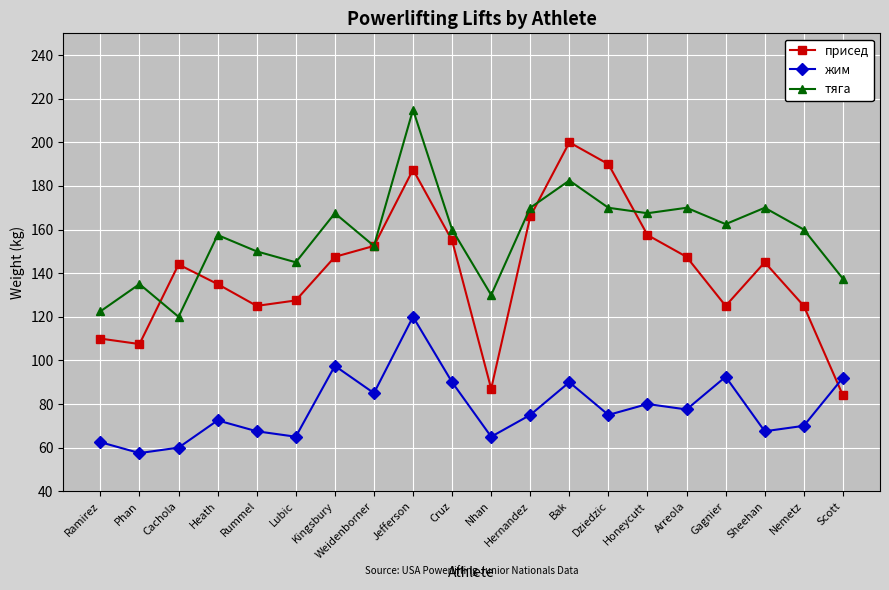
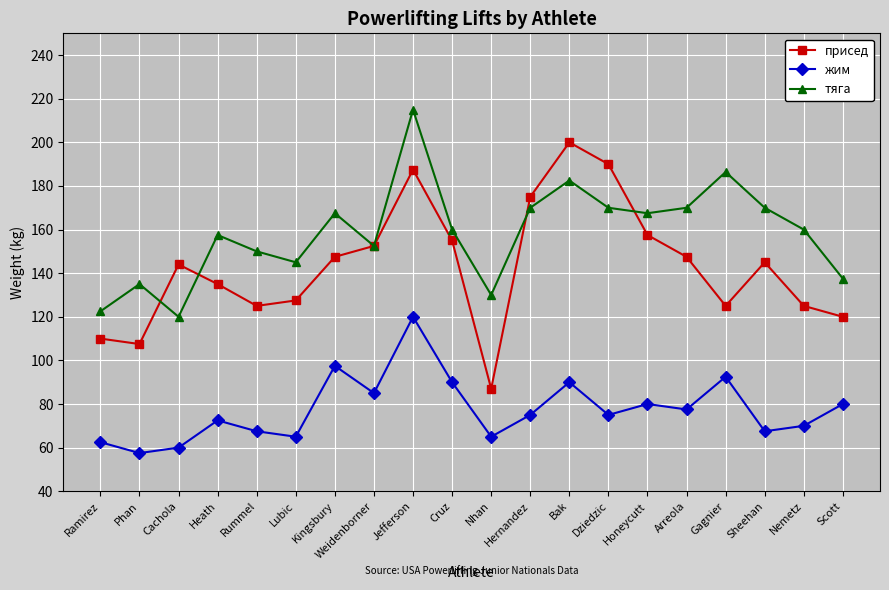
присед, Hernandez: 166 -> 175
тяга, Gagnier: 163 -> 186
присед, Scott: 84 -> 120
жим, Scott: 92 -> 80
